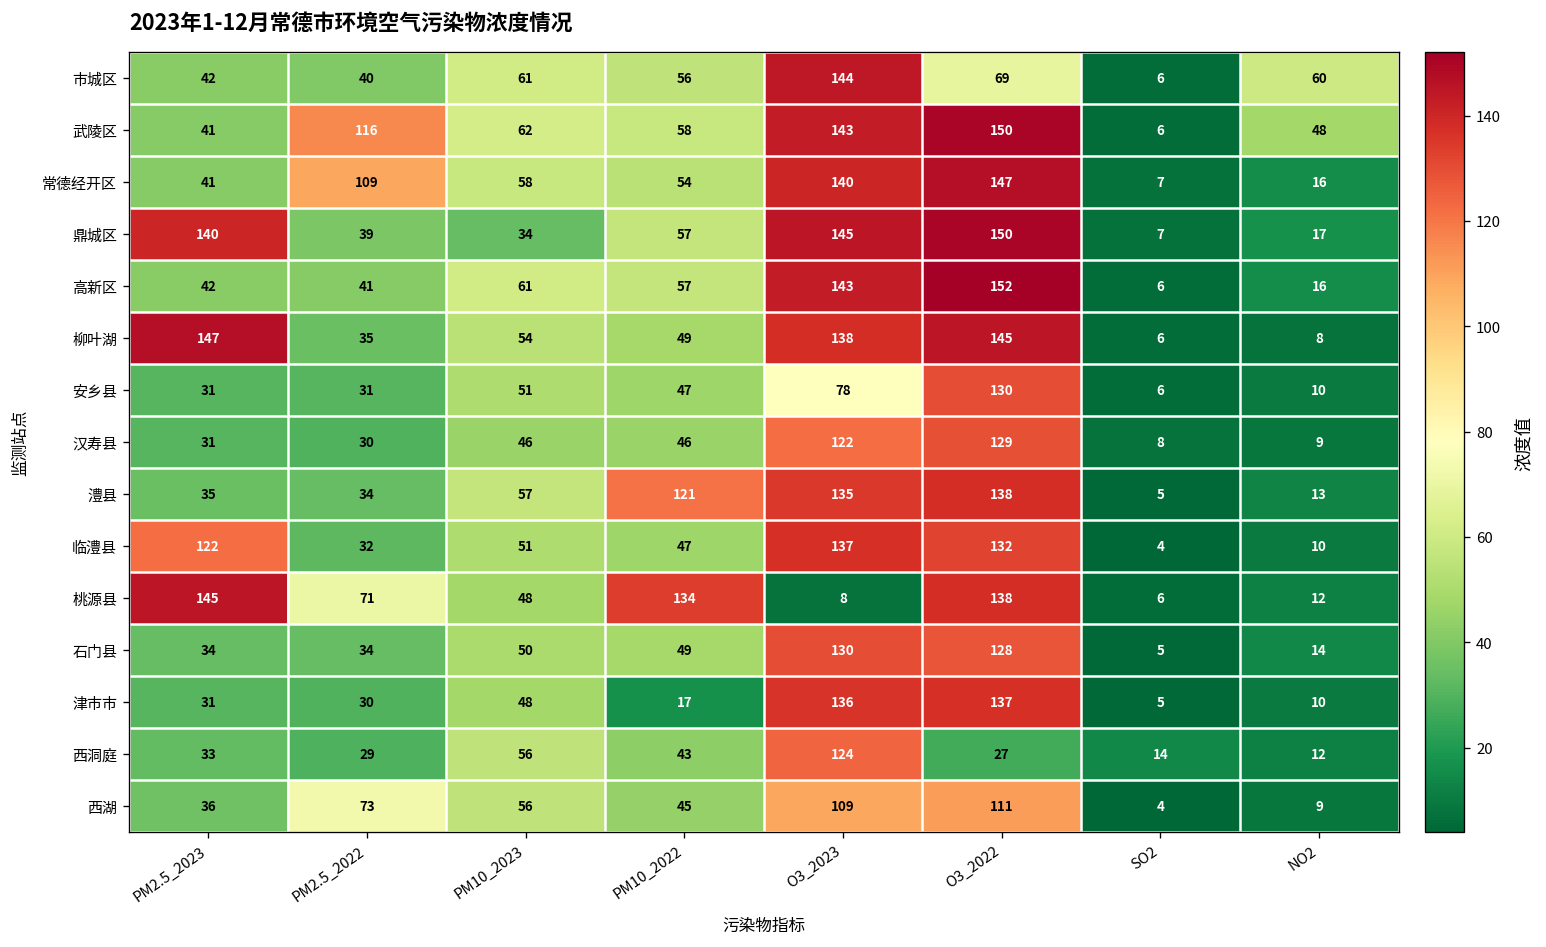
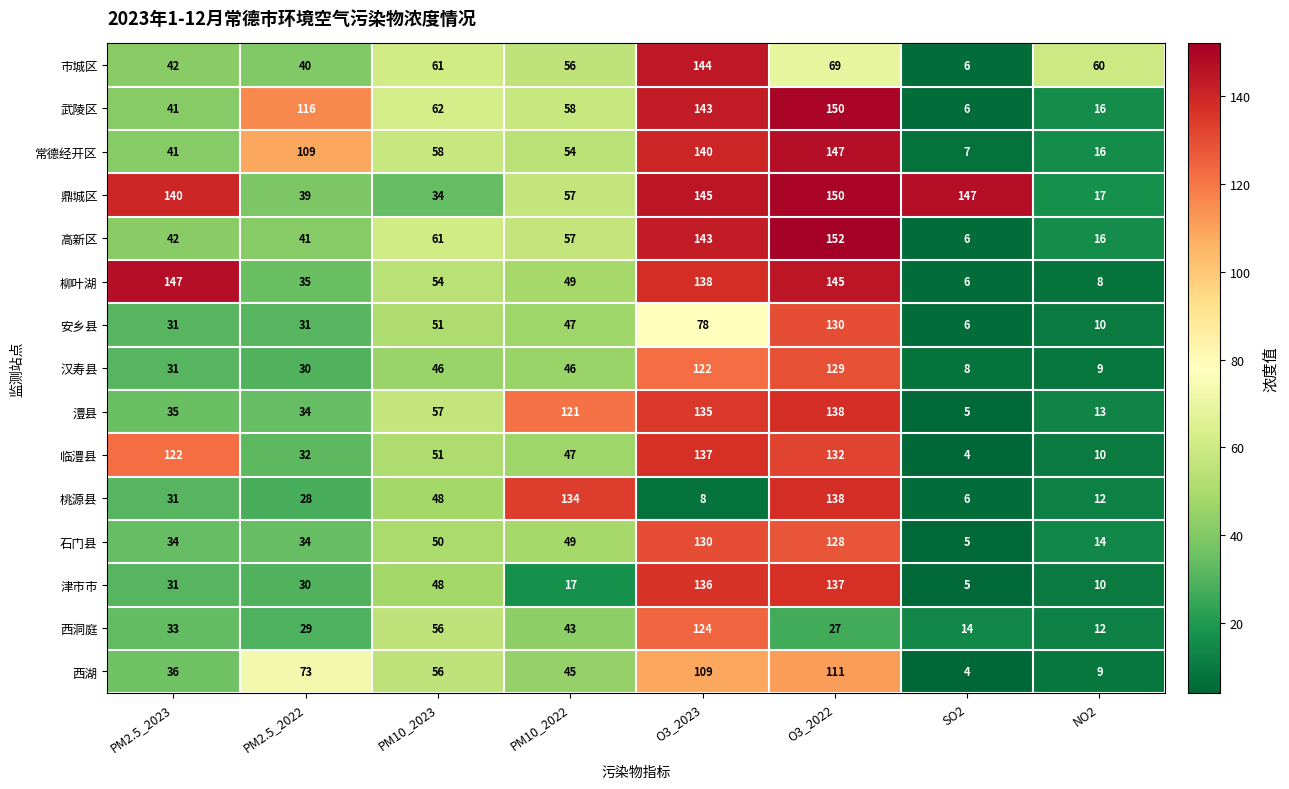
武陵区, NO2: 48 -> 16
鼎城区, SO2: 7 -> 147
桃源县, PM2.5_2023: 145 -> 31
桃源县, PM2.5_2022: 71 -> 28
